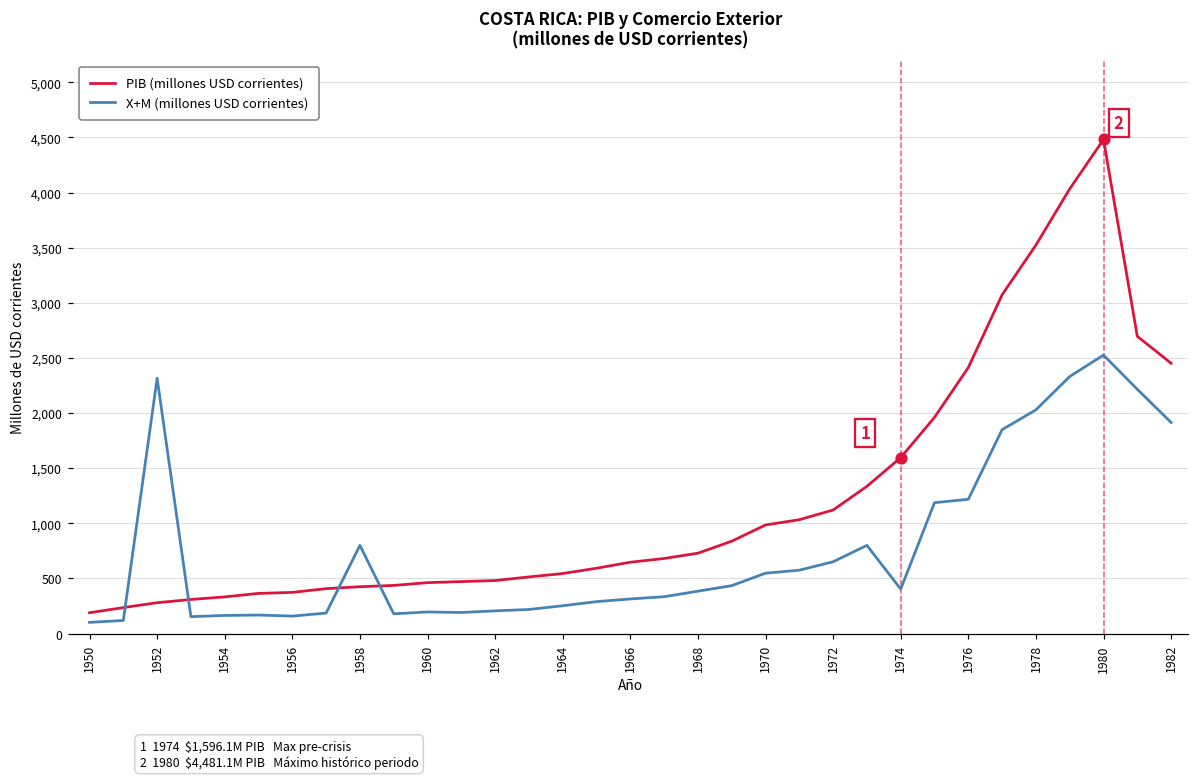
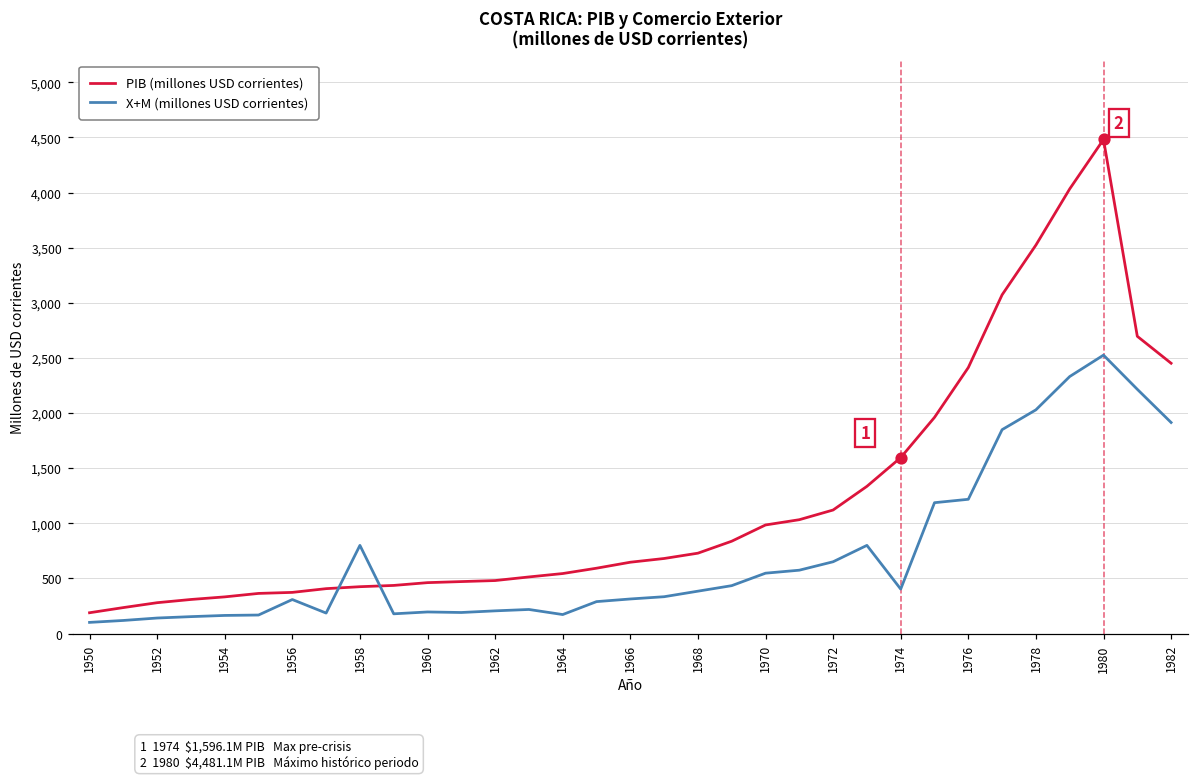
X+M (millones USD corrientes), 1952: 2,320 -> 140
X+M (millones USD corrientes), 1956: 160 -> 310
X+M (millones USD corrientes), 1964: 250 -> 170
